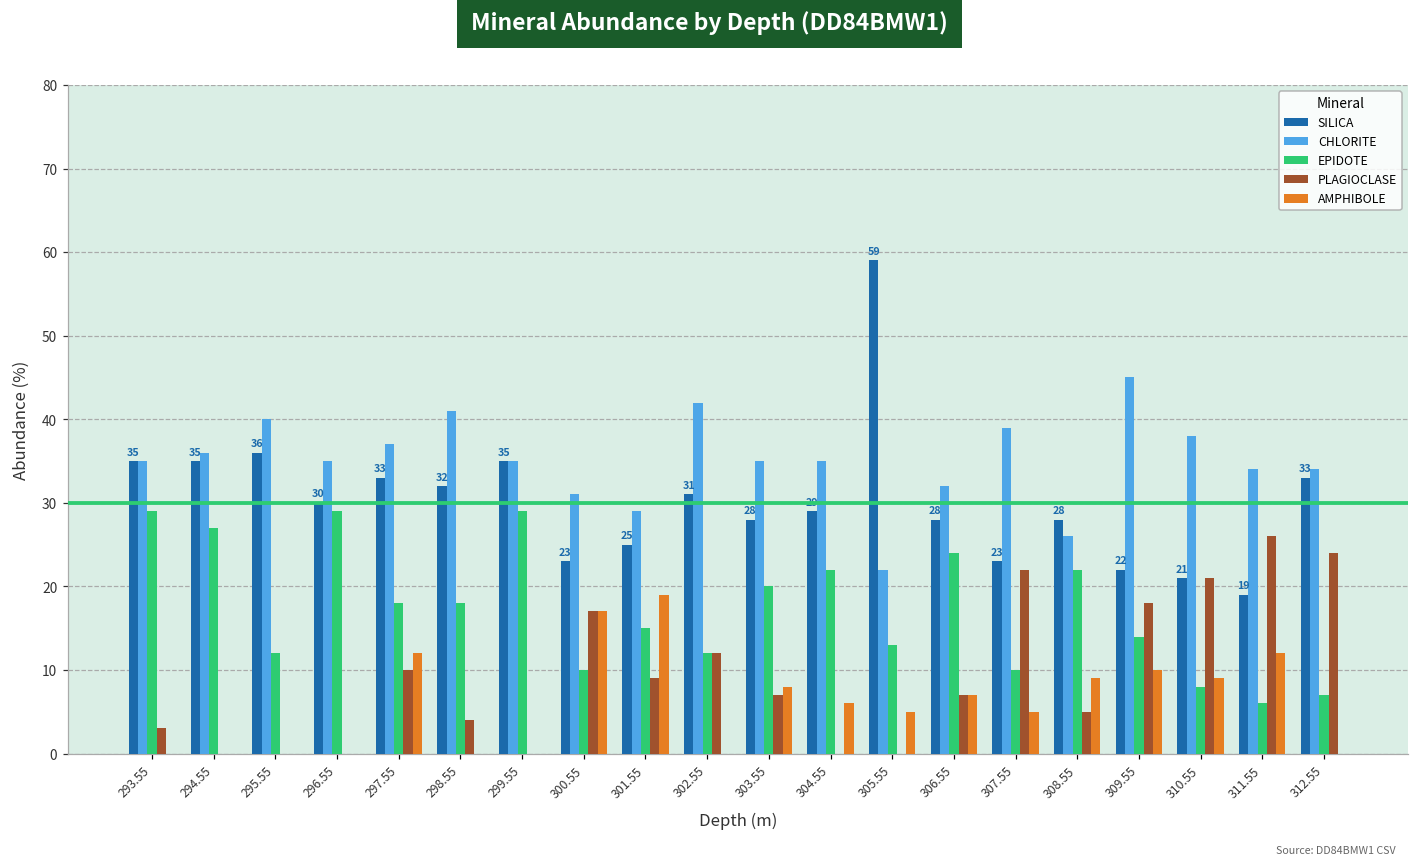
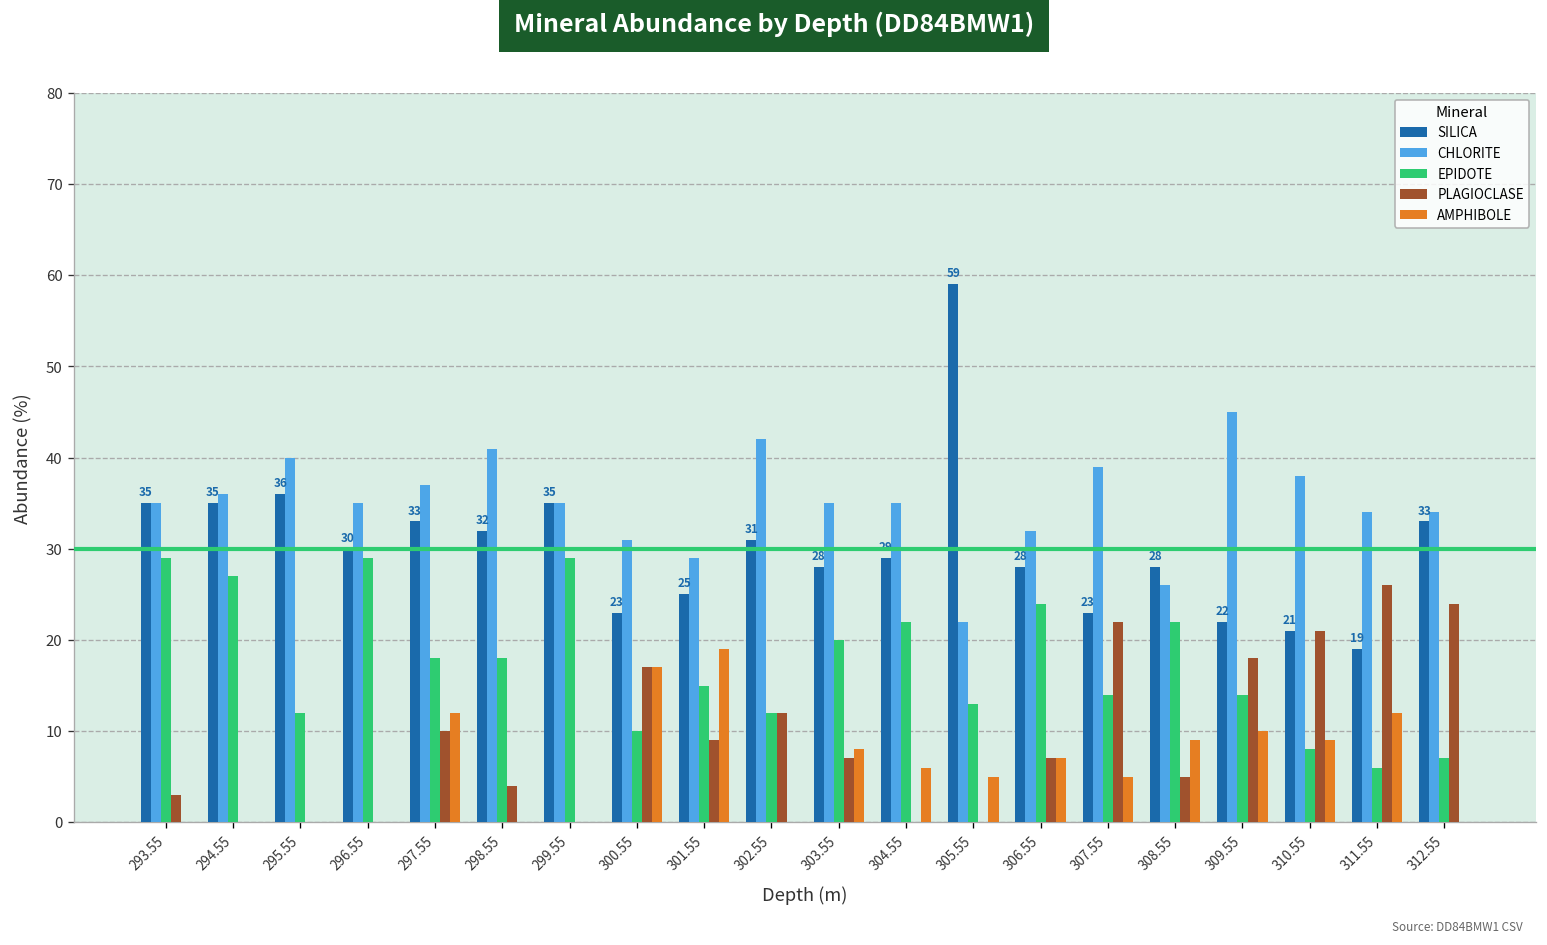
EPIDOTE, 307.55: 10 -> 14
